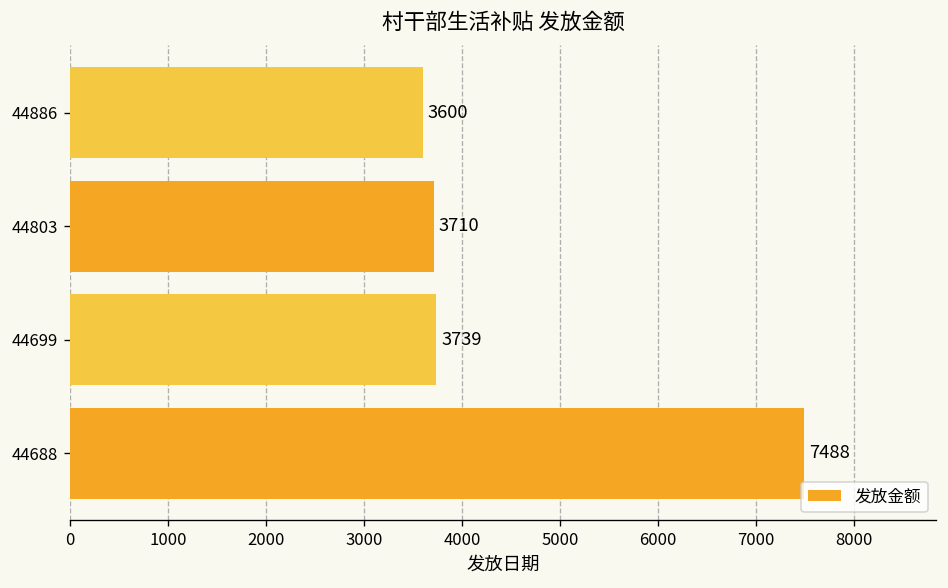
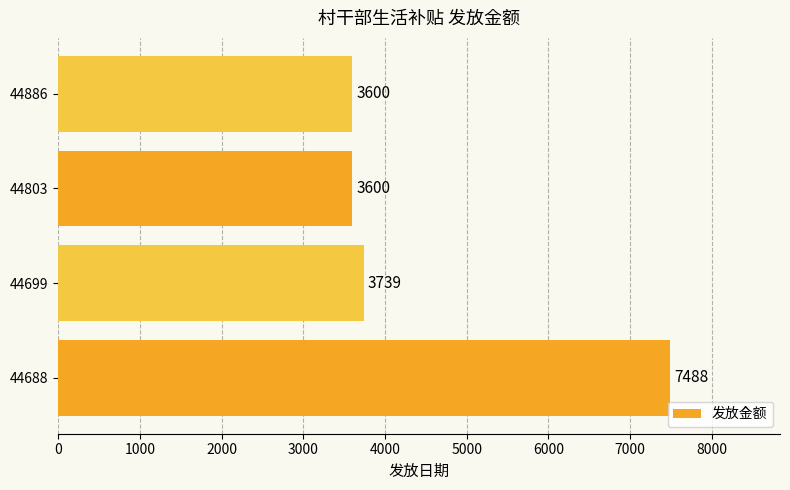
44803: 3710 -> 3600
